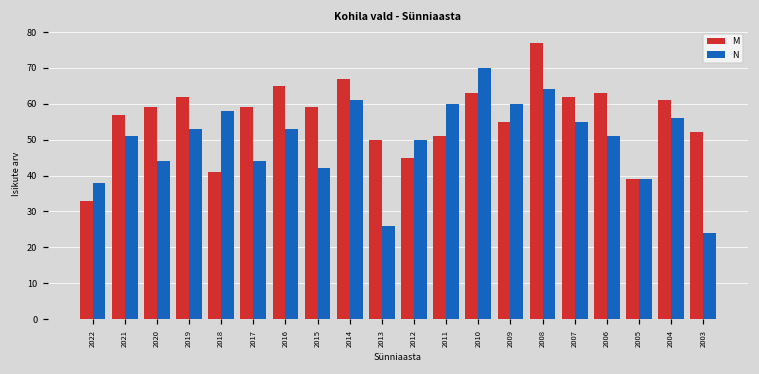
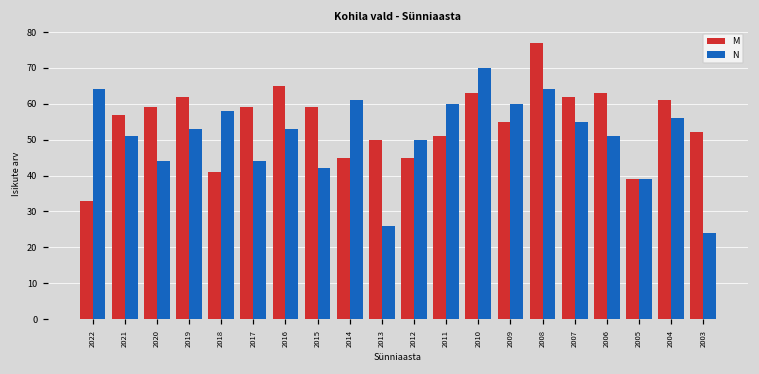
N, 2022: 38 -> 64
M, 2014: 67 -> 45
